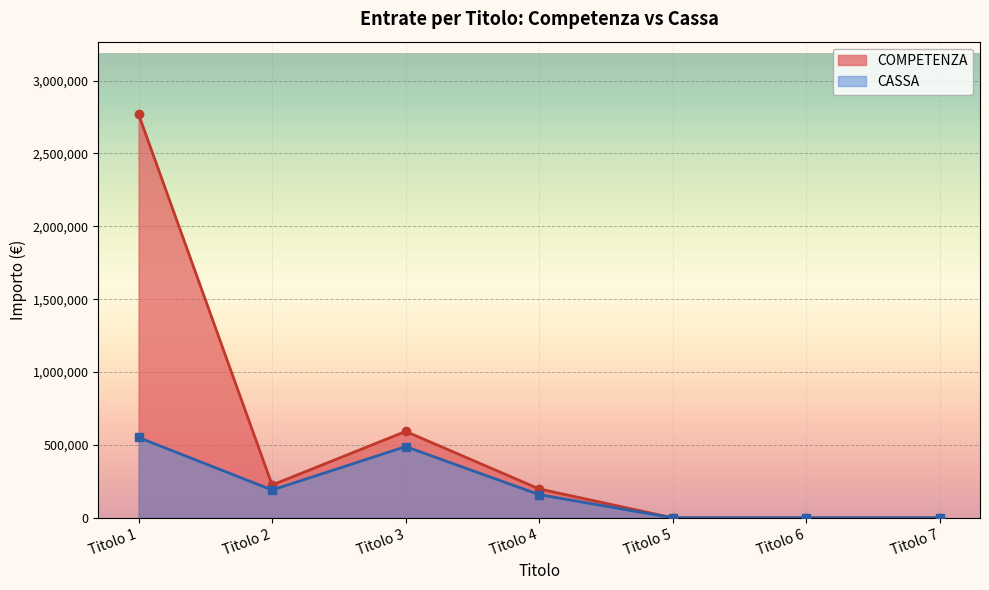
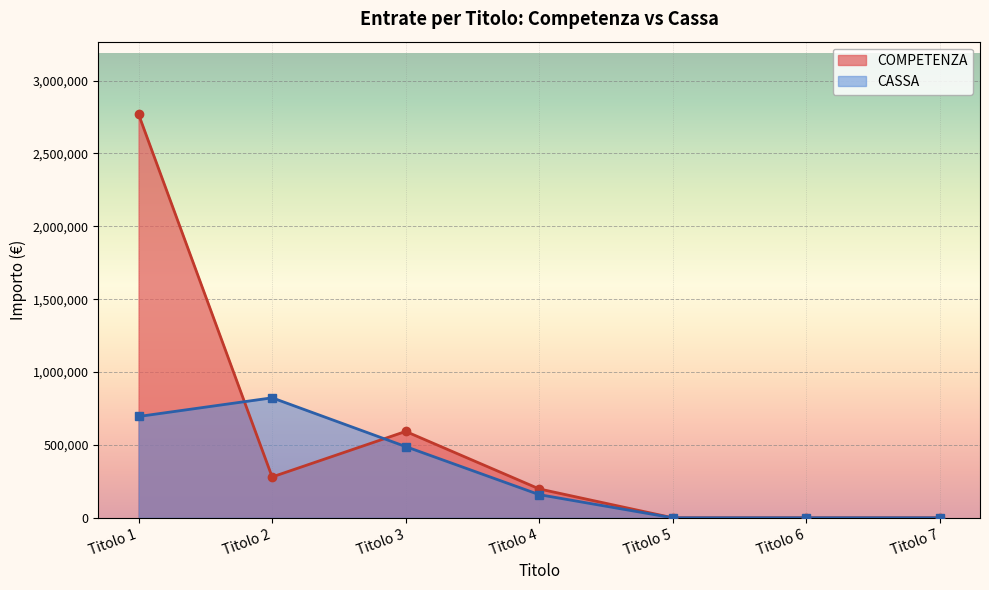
CASSA, Titolo 1: 550,000 -> 700,000
COMPETENZA, Titolo 2: 220,000 -> 280,000
CASSA, Titolo 2: 190,000 -> 820,000
